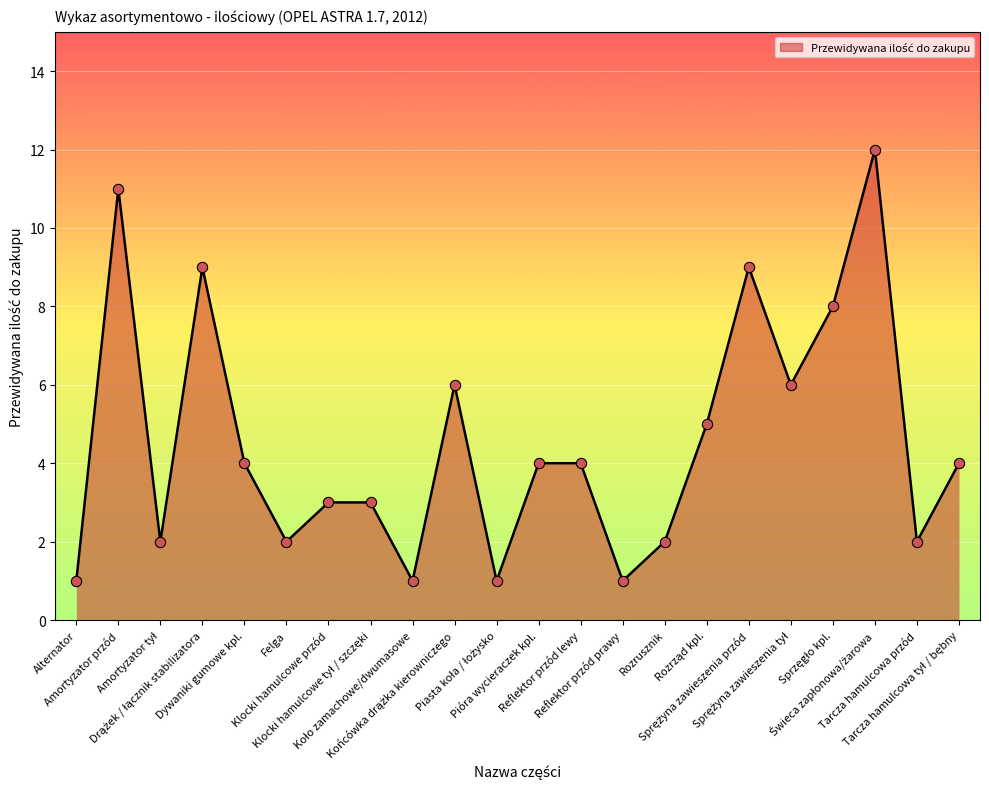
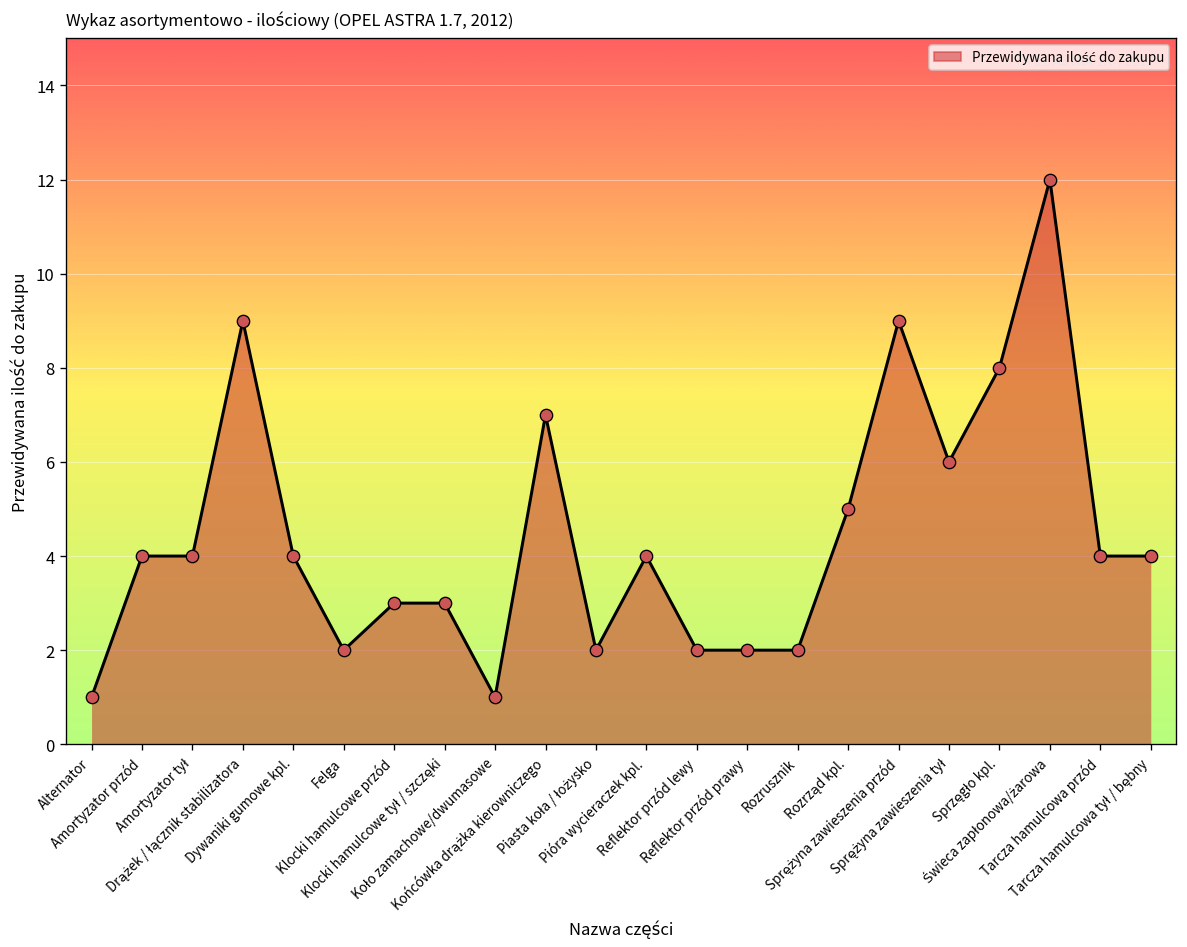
Amortyzator przód: 11 -> 4
Amortyzator tył: 2 -> 4
Końcówka drążka kierowniczego: 6 -> 7
Piasta koła / łożysko: 1 -> 2
Reflektor przód lewy: 4 -> 2
Reflektor przód prawy: 1 -> 2
Tarcza hamulcowa przód: 2 -> 4
